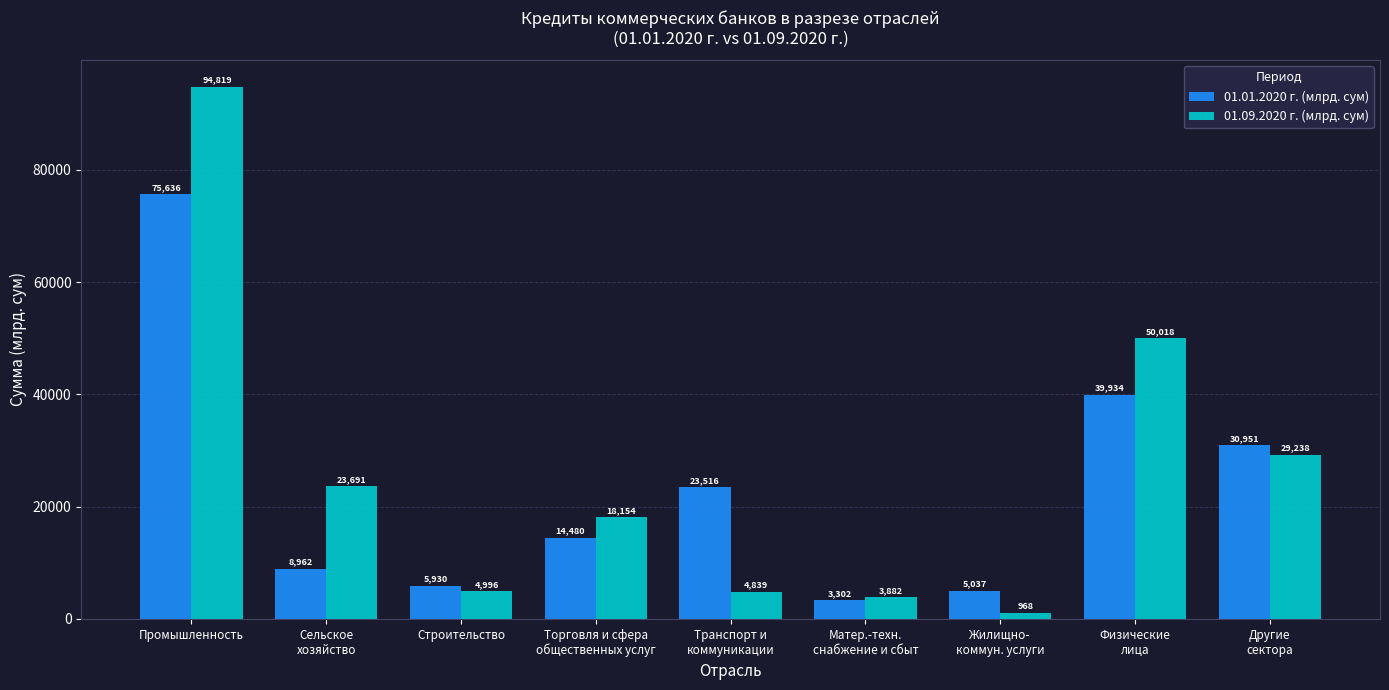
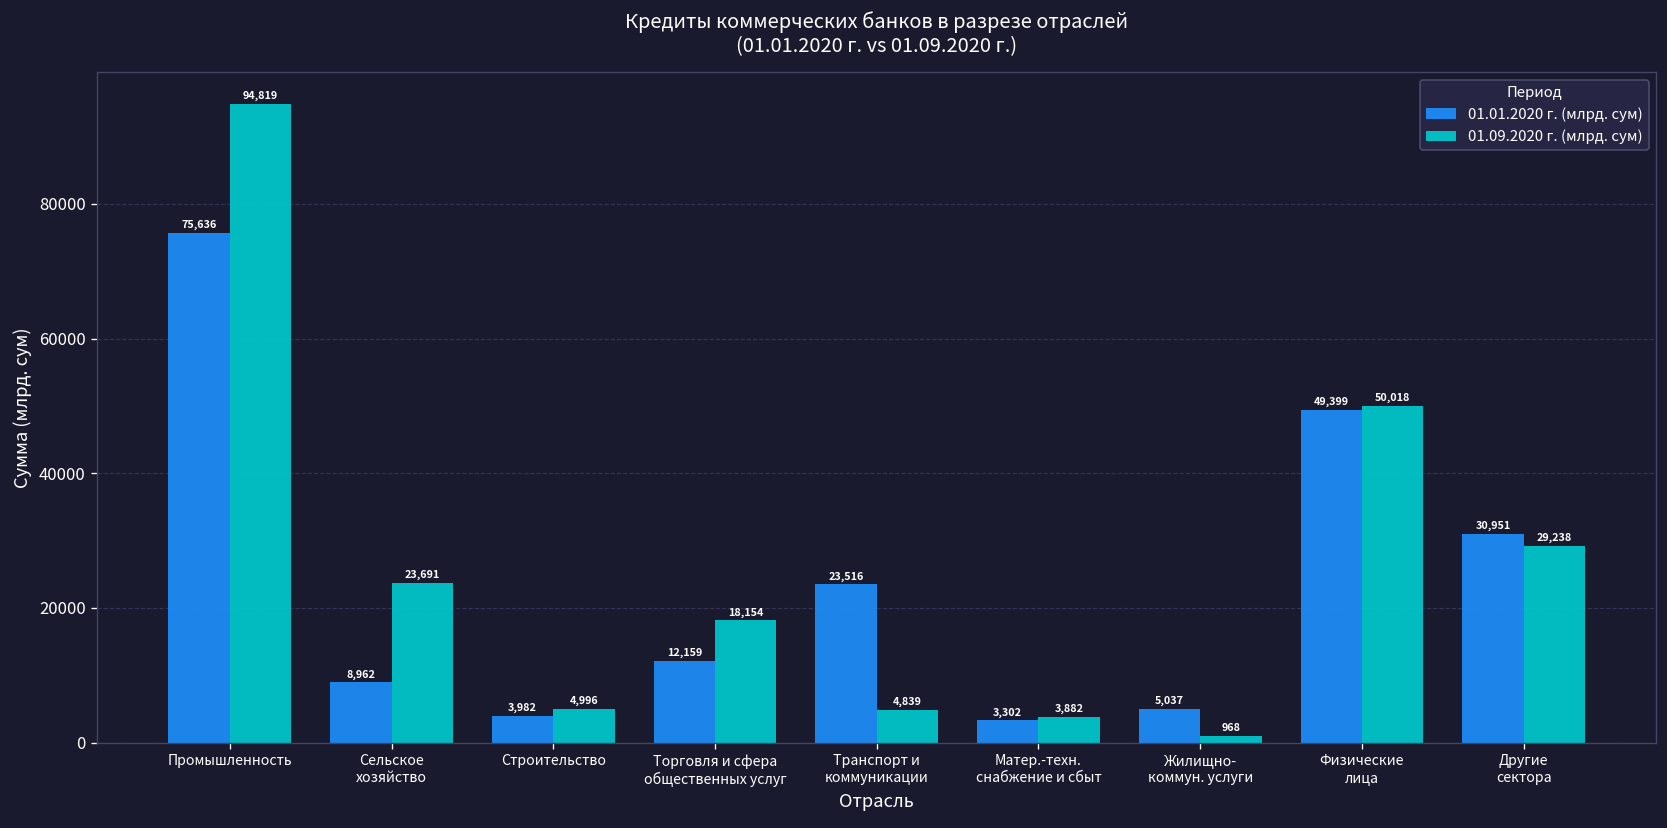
01.01.2020 г. (млрд. сум), Строительство: 5,930 -> 3,982
01.01.2020 г. (млрд. сум), Торговля и сфера общественных услуг: 14,480 -> 12,159
01.01.2020 г. (млрд. сум), Физические лица: 39,934 -> 49,399
